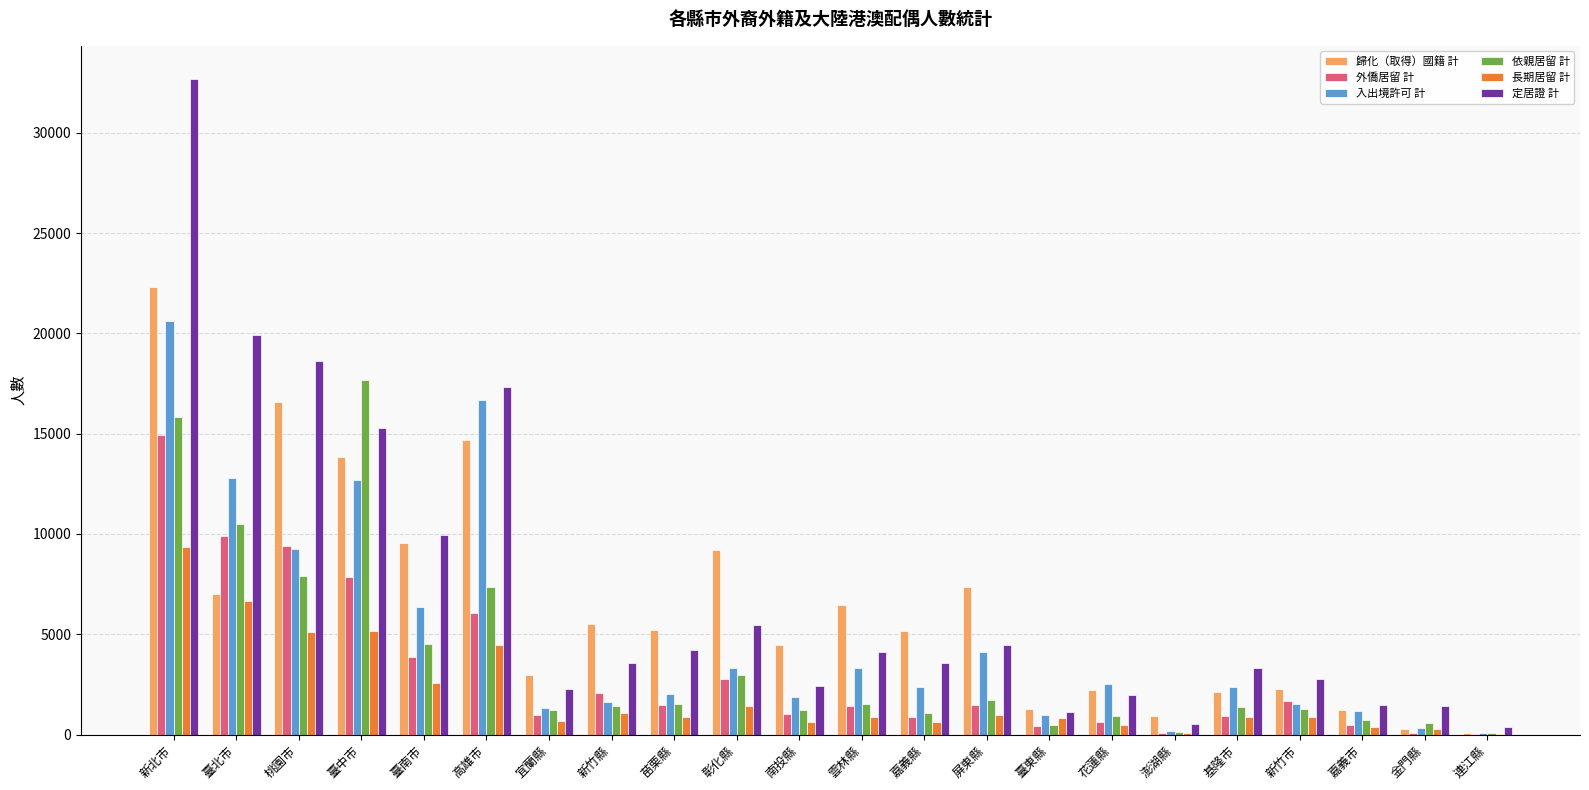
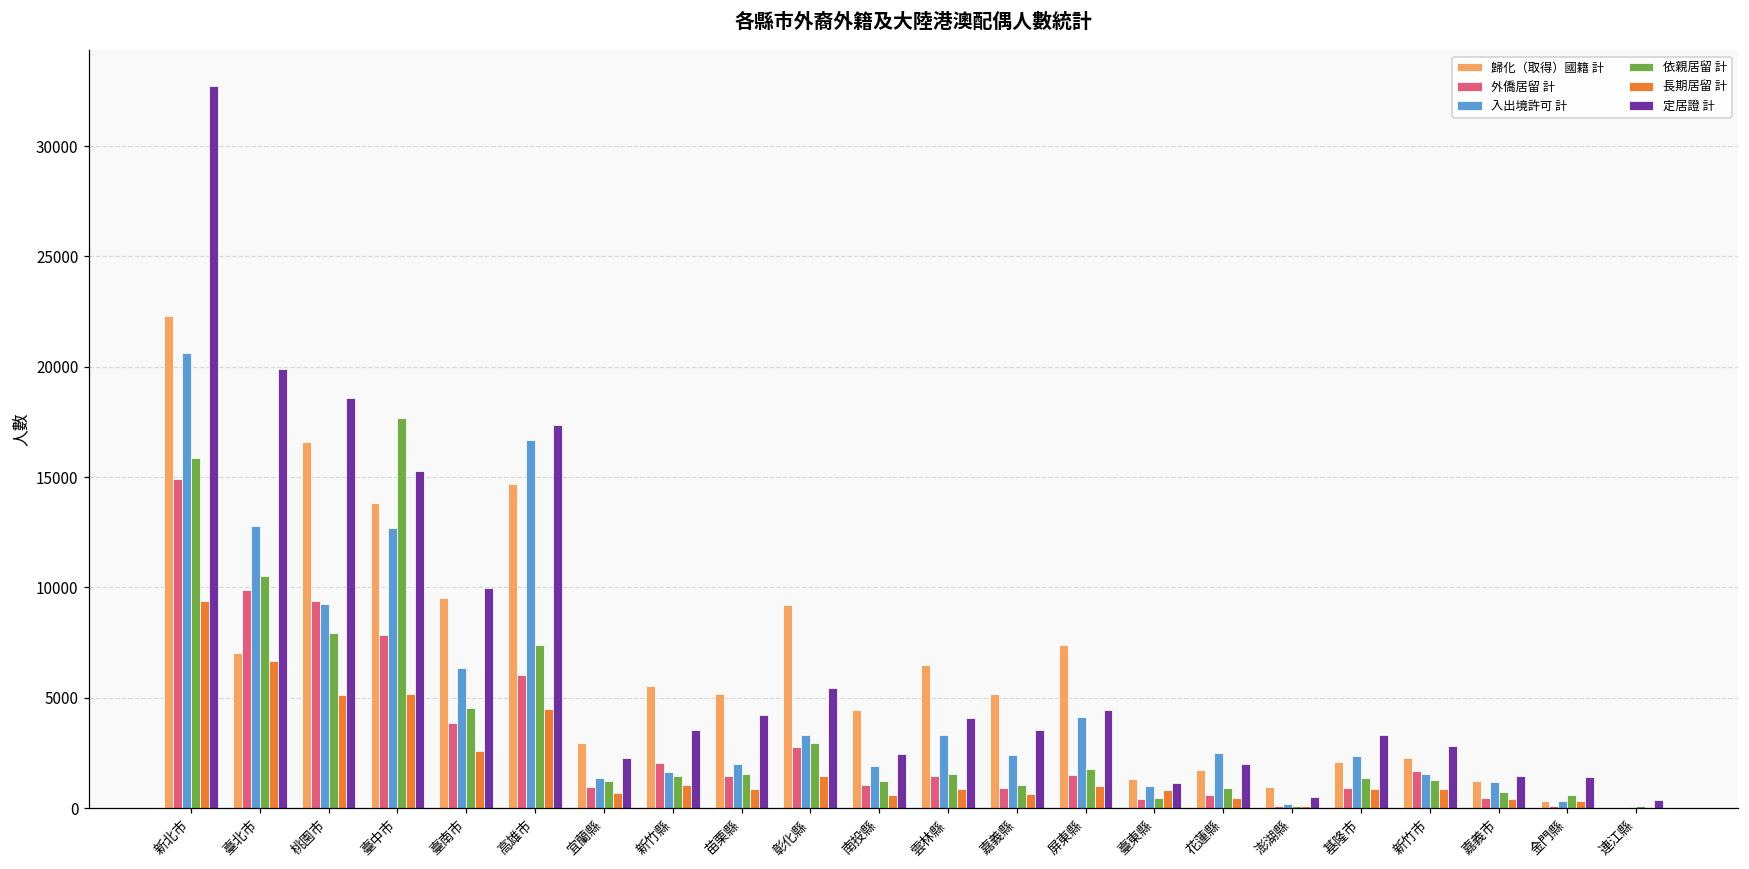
歸化（取得）國籍 計, 花蓮縣: 2200 -> 1700
